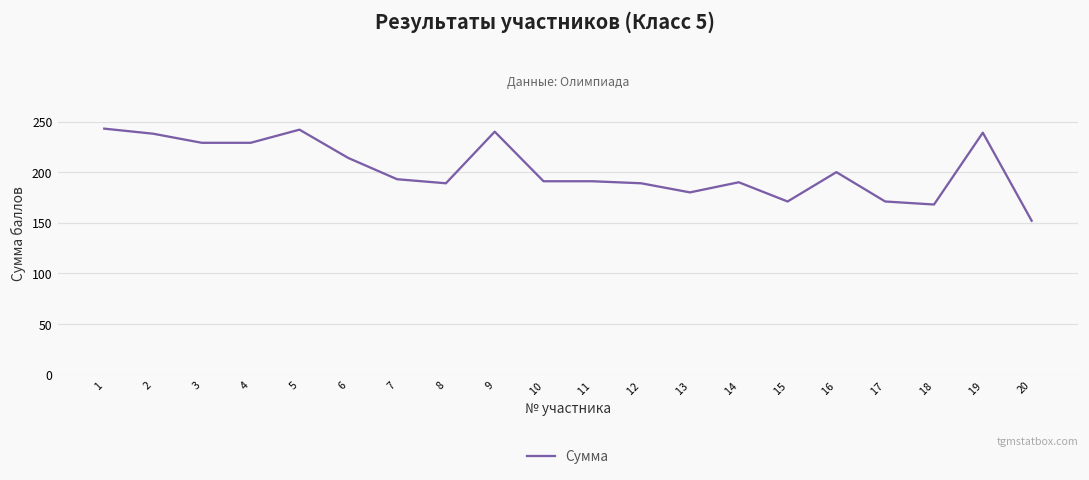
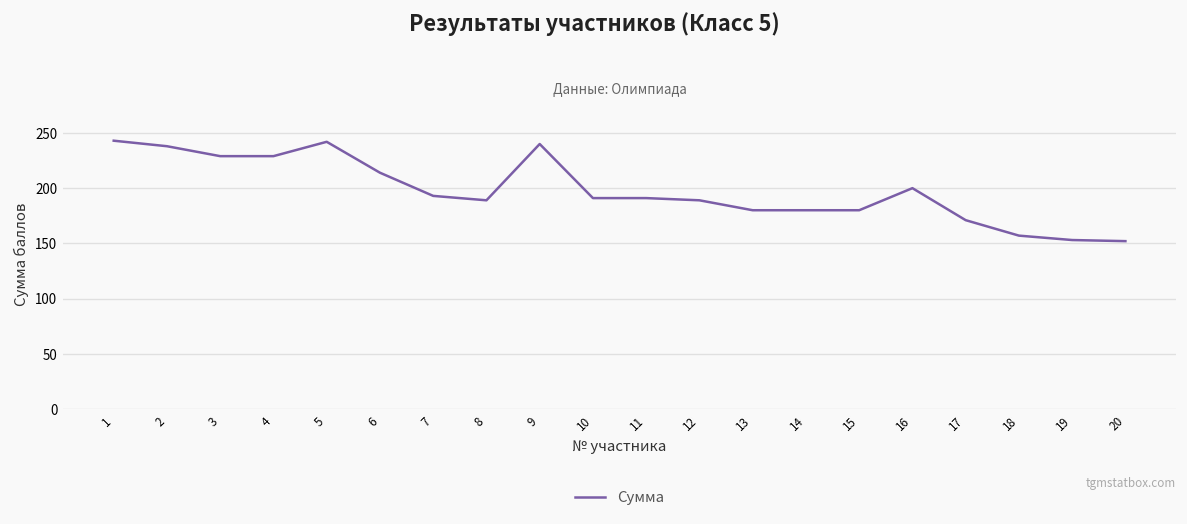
14: 190 -> 180
15: 170 -> 180
18: 170 -> 160
19: 240 -> 150
